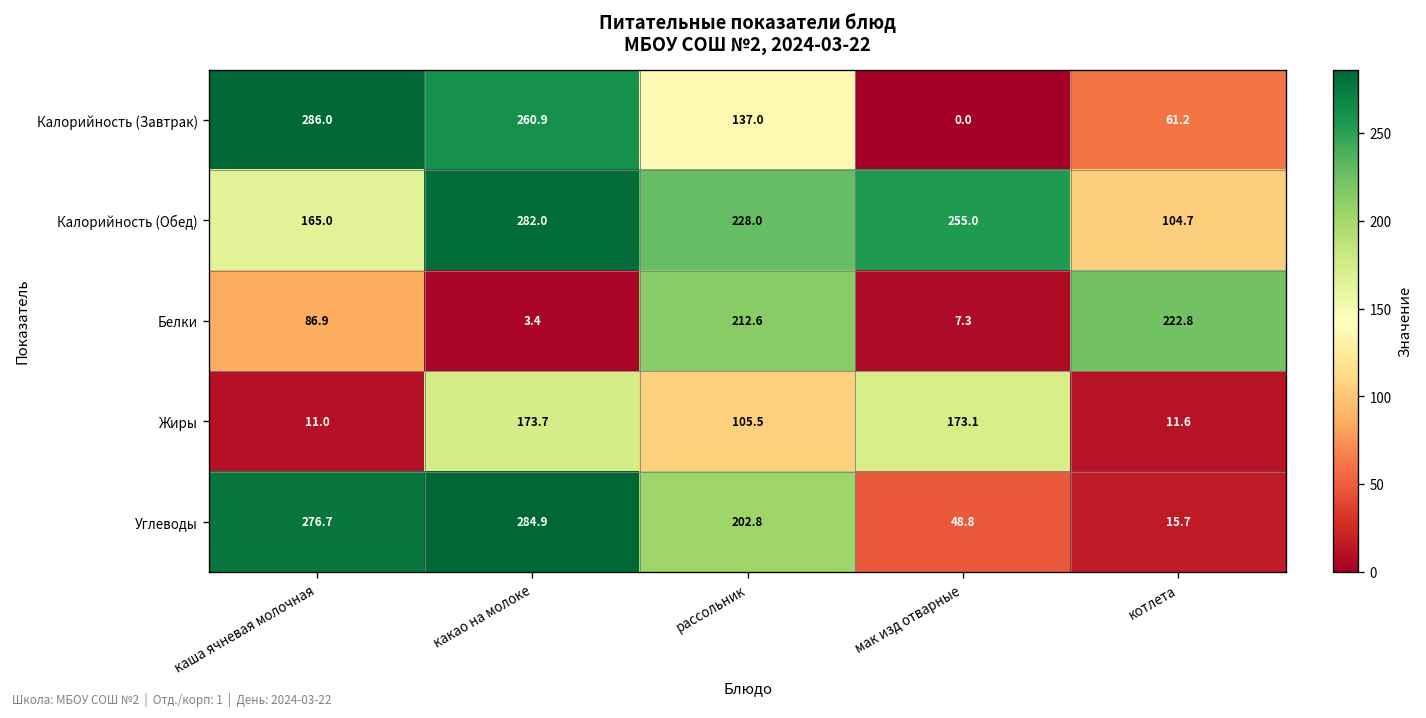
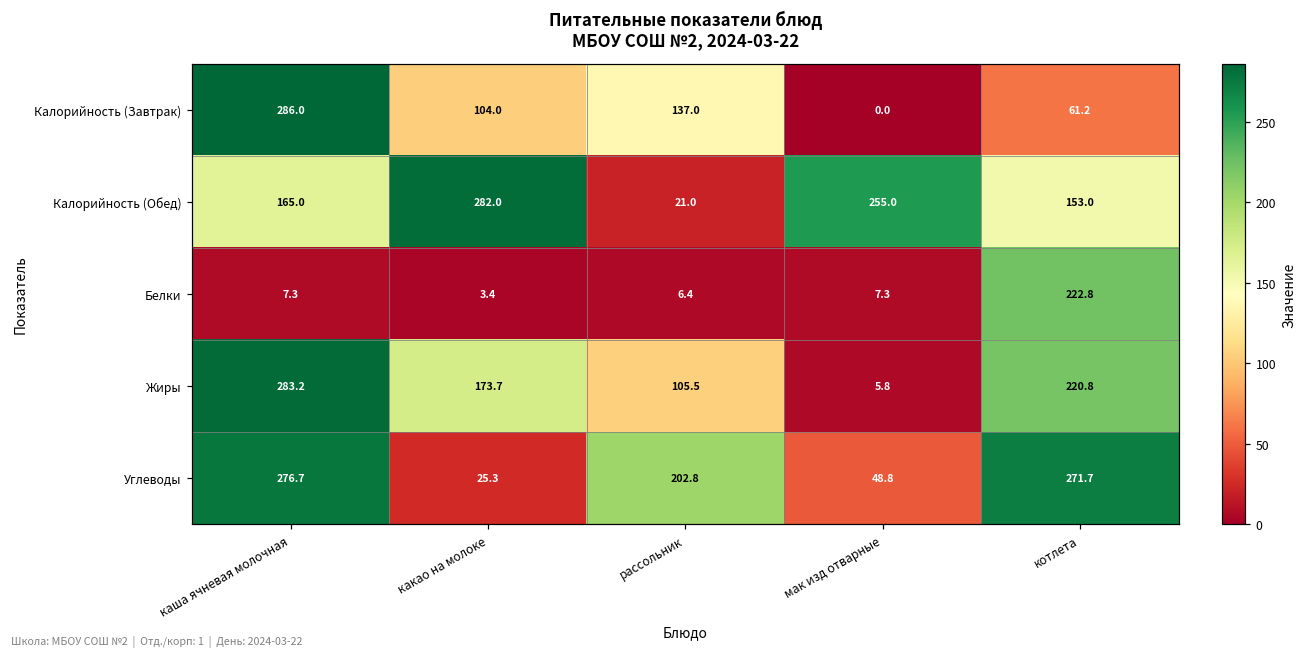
Калорийность (Завтрак), какао на молоке: 260.9 -> 104.0
Калорийность (Обед), рассольник: 228.0 -> 21.0
Калорийность (Обед), котлета: 104.7 -> 153.0
Белки, каша ячневая молочная: 86.9 -> 7.3
Белки, рассольник: 212.6 -> 6.4
Жиры, каша ячневая молочная: 11.0 -> 283.2
Жиры, мак изд отварные: 173.1 -> 5.8
Жиры, котлета: 11.6 -> 220.8
Углеводы, какао на молоке: 284.9 -> 25.3
Углеводы, котлета: 15.7 -> 271.7
